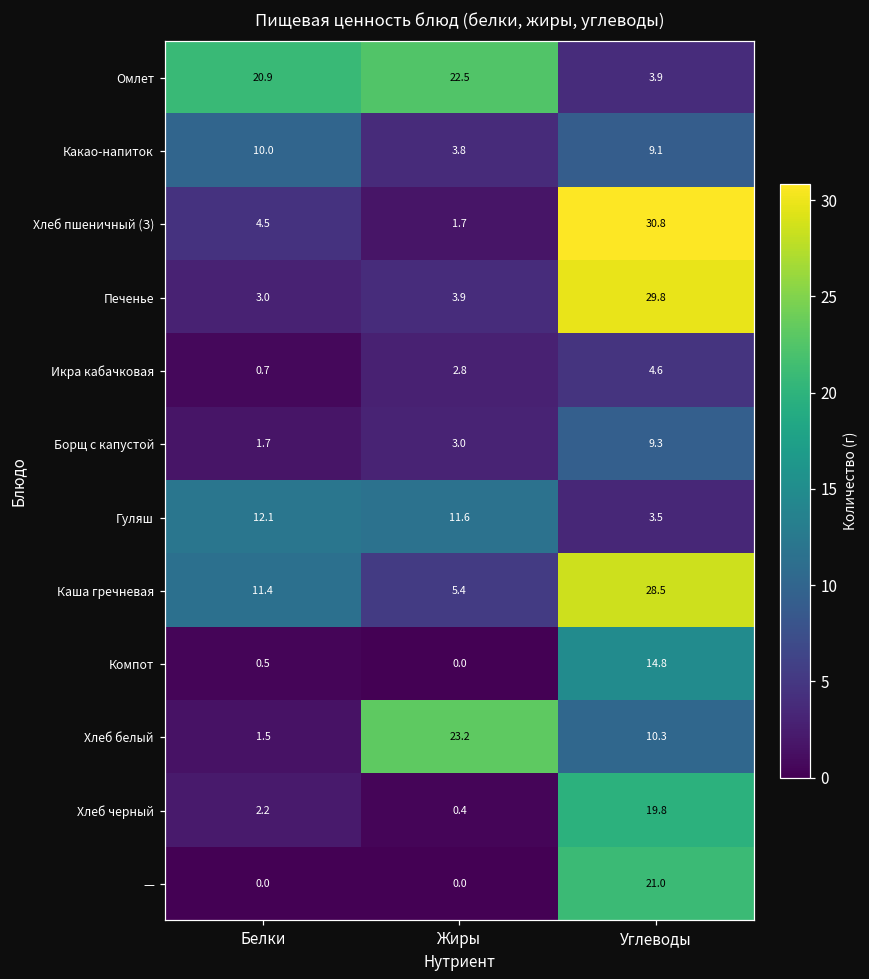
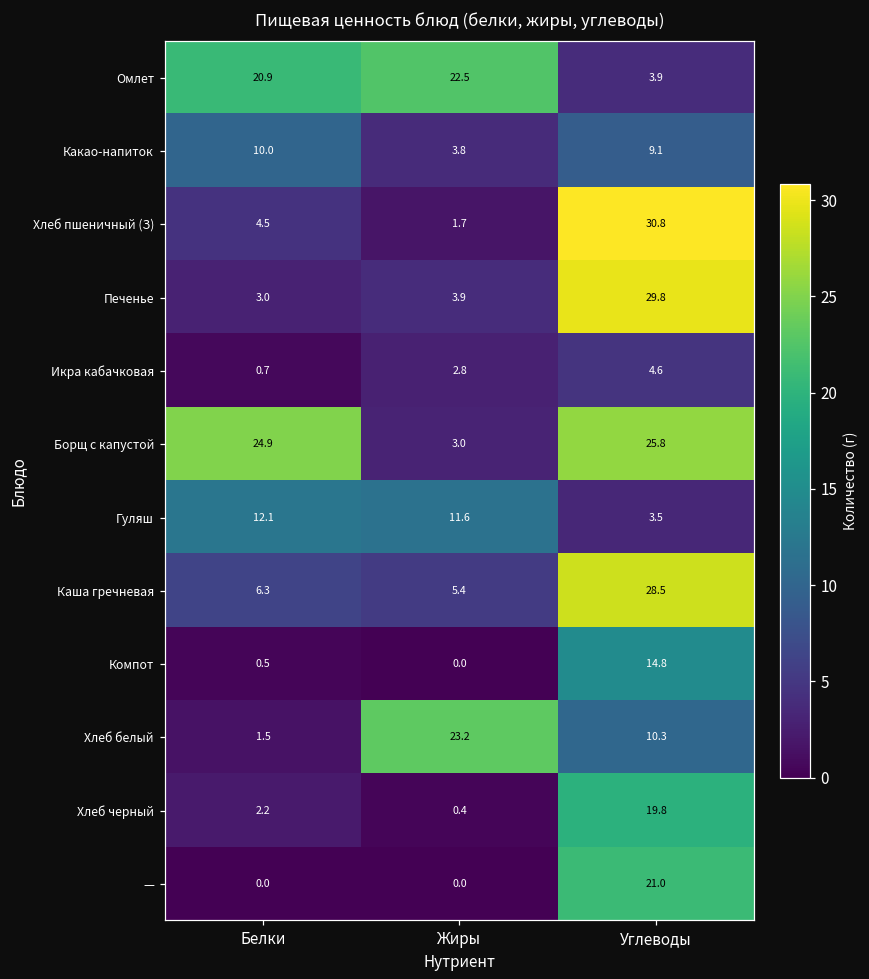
Борщ с капустой, Белки: 1.7 -> 24.9
Борщ с капустой, Углеводы: 9.3 -> 25.8
Каша гречневая, Белки: 11.4 -> 6.3
